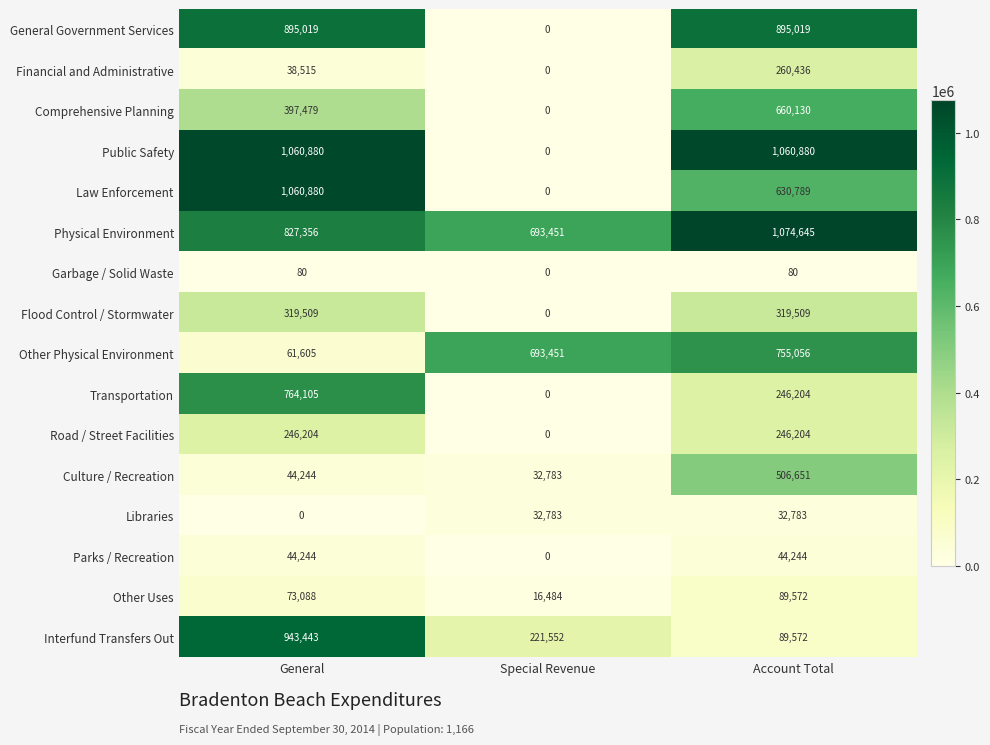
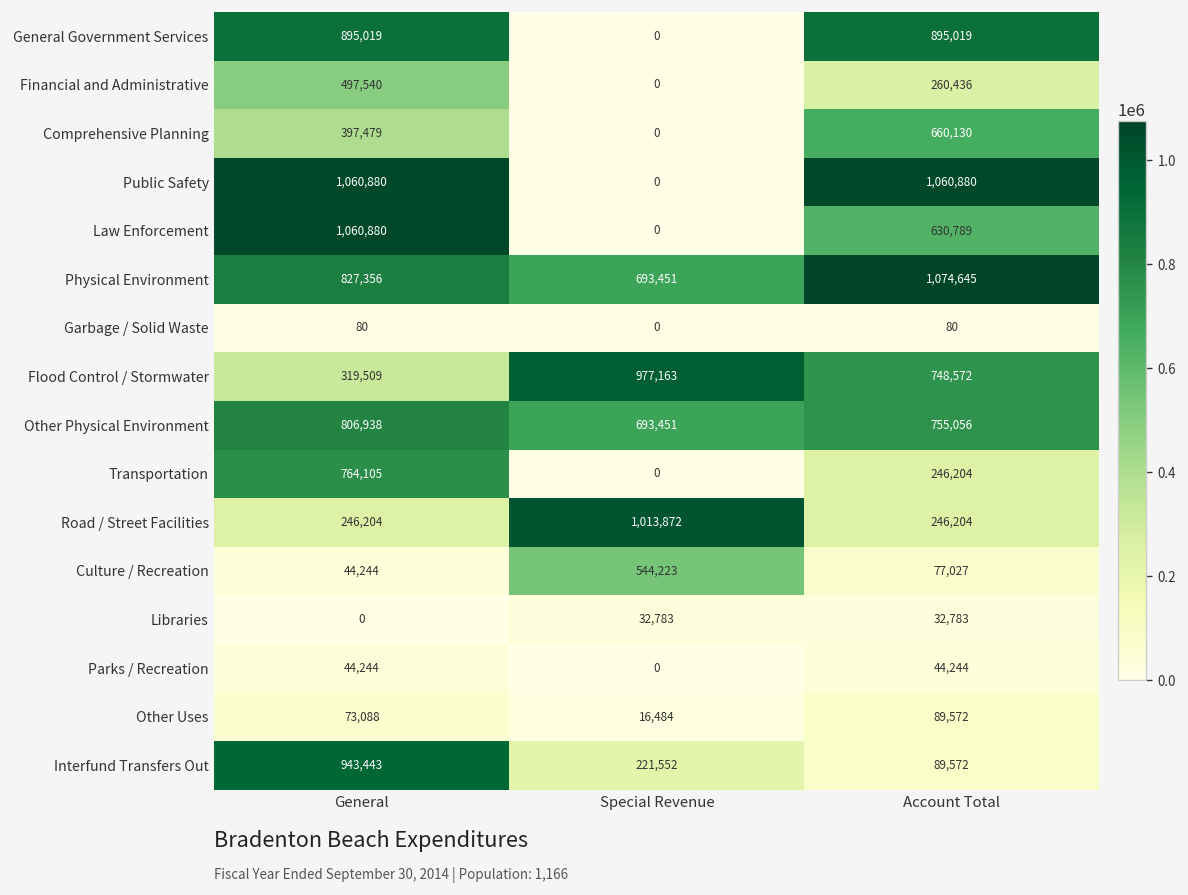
Financial and Administrative, General: 38,515 -> 497,540
Flood Control / Stormwater, Special Revenue: 0 -> 977,163
Flood Control / Stormwater, Account Total: 319,509 -> 748,572
Other Physical Environment, General: 61,605 -> 806,938
Road / Street Facilities, Special Revenue: 0 -> 1,013,872
Culture / Recreation, Special Revenue: 32,783 -> 544,223
Culture / Recreation, Account Total: 506,651 -> 77,027
